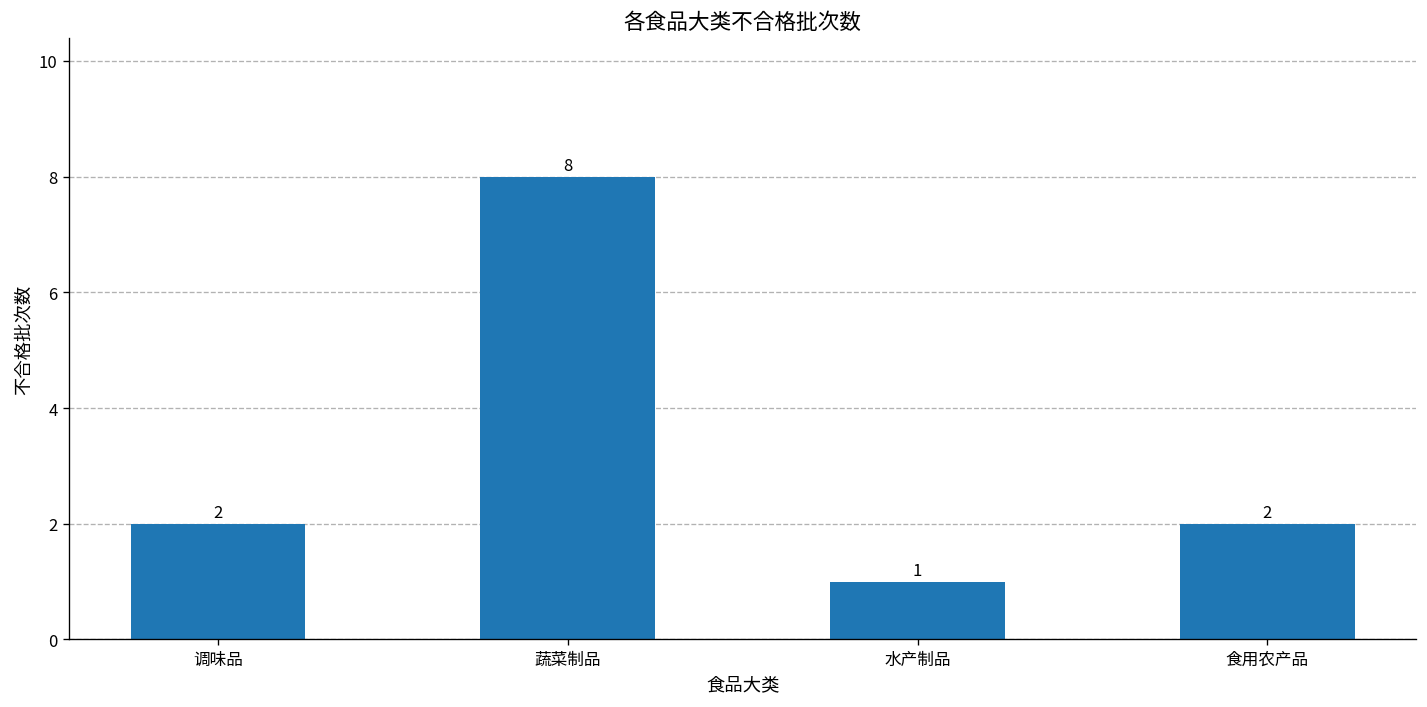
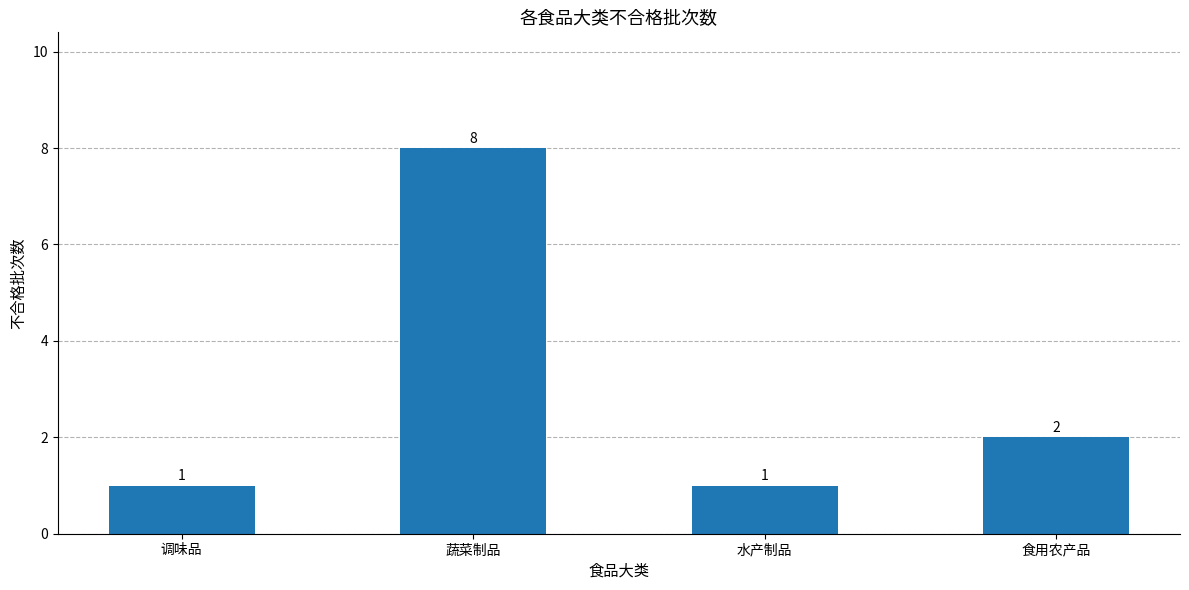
调味品: 2 -> 1
